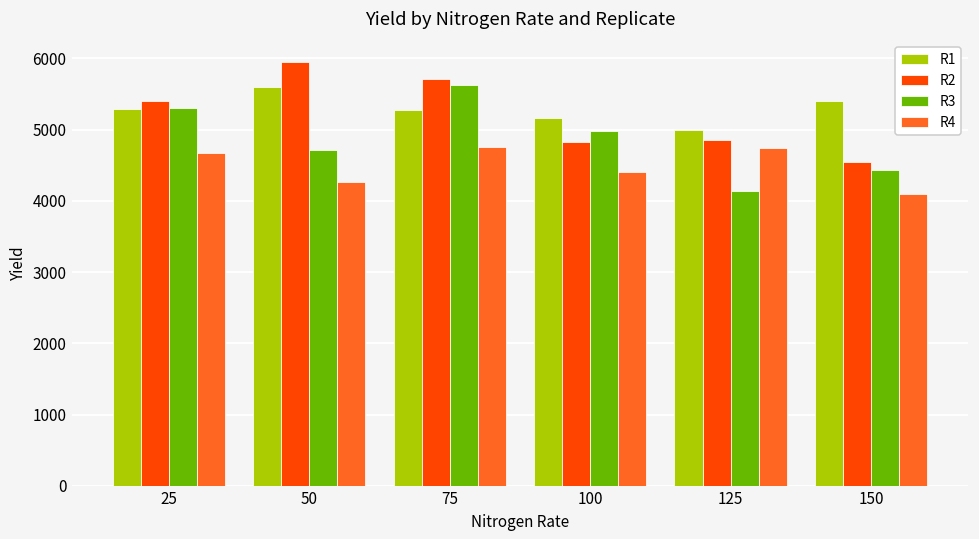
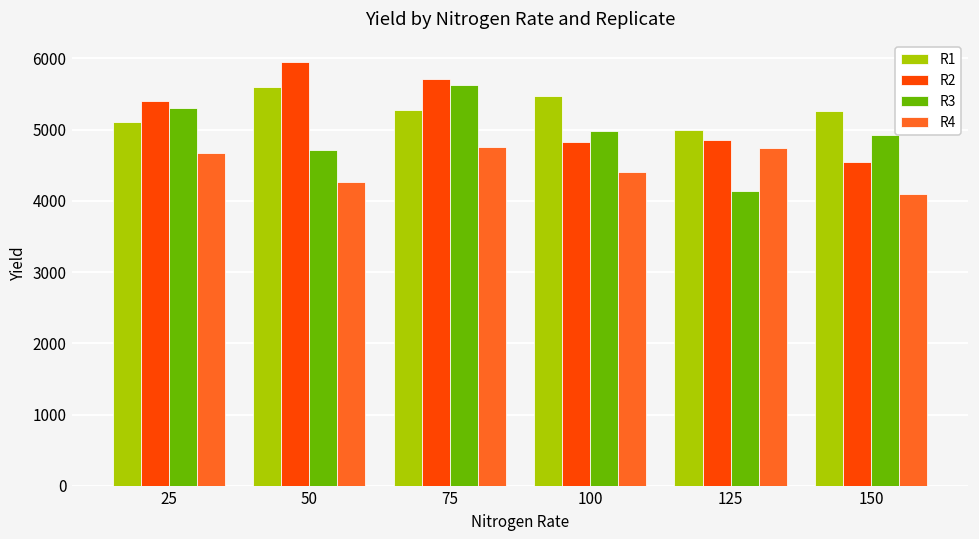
R1, 25: 5300 -> 5100
R1, 100: 5200 -> 5500
R1, 150: 5400 -> 5300
R3, 150: 4400 -> 4900
